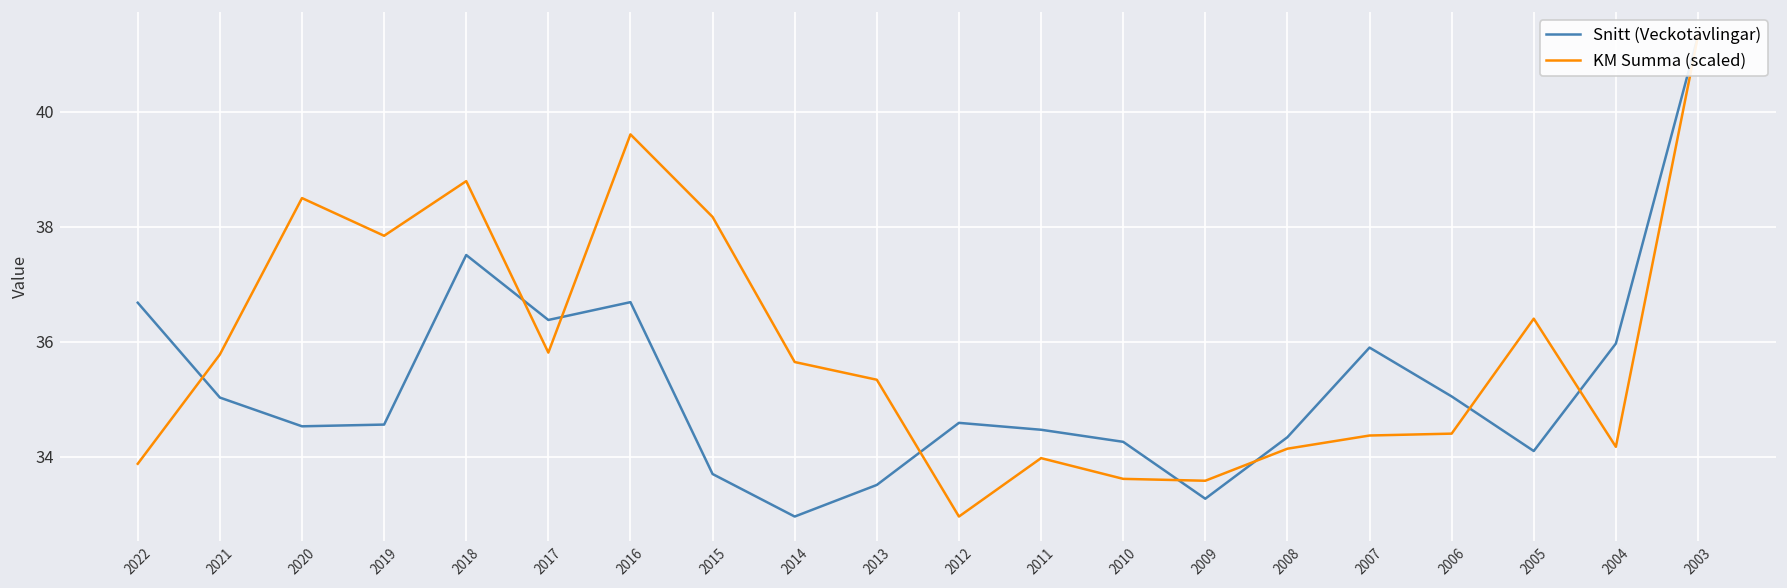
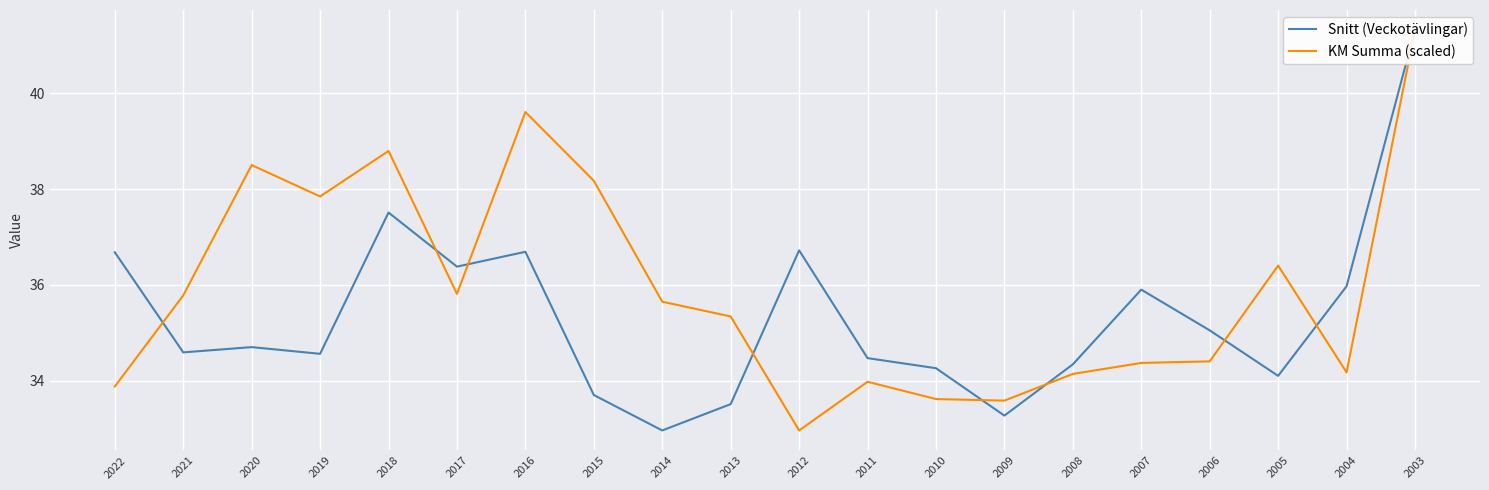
Snitt (Veckotävlingar), 2021: 35.0 -> 34.6
Snitt (Veckotävlingar), 2020: 34.5 -> 34.7
Snitt (Veckotävlingar), 2012: 34.6 -> 36.7
